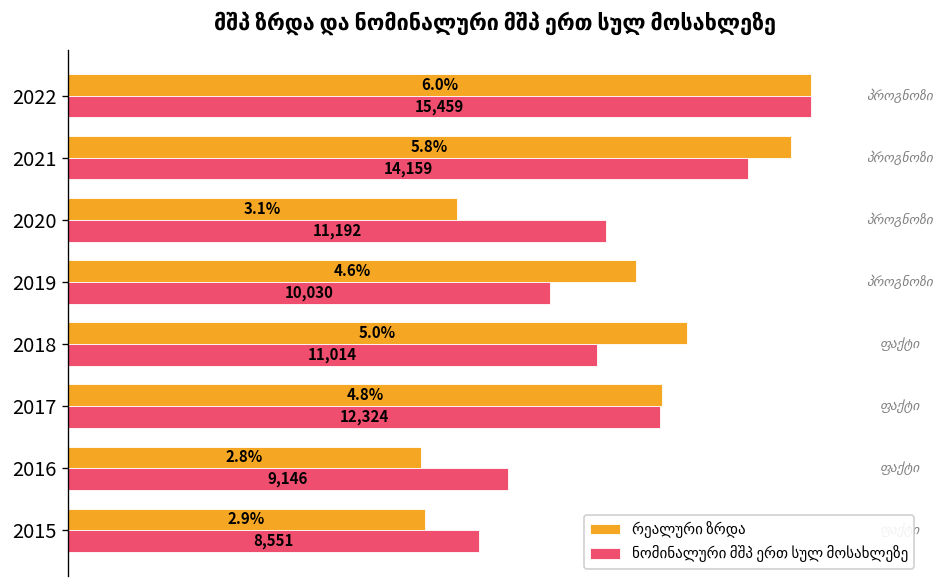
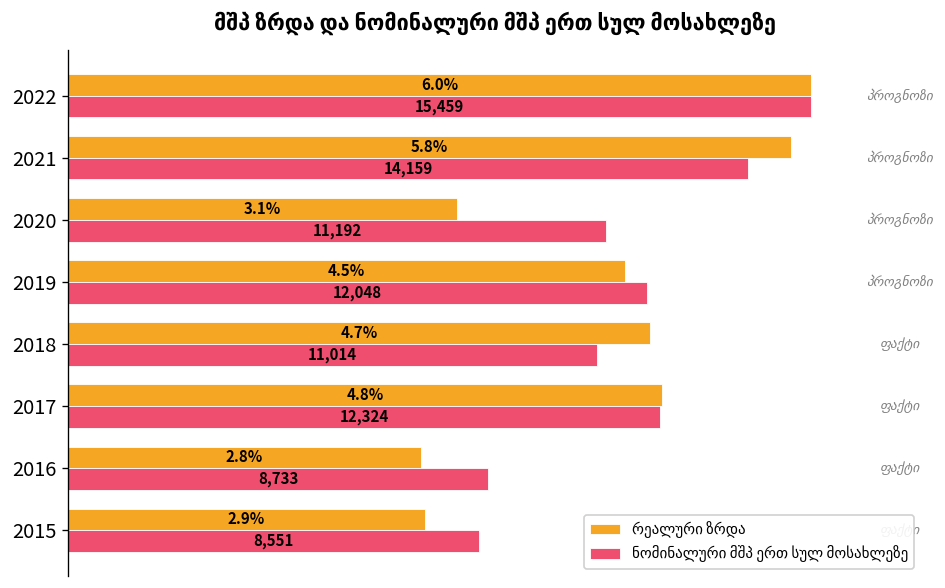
რეალური ზრდა, 2019: 4.6% -> 4.5%
ნომინალური მშპ ერთ სულ მოსახლეზე, 2019: 10,030 -> 12,048
რეალური ზრდა, 2018: 5.0% -> 4.7%
ნომინალური მშპ ერთ სულ მოსახლეზე, 2016: 9,146 -> 8,733
